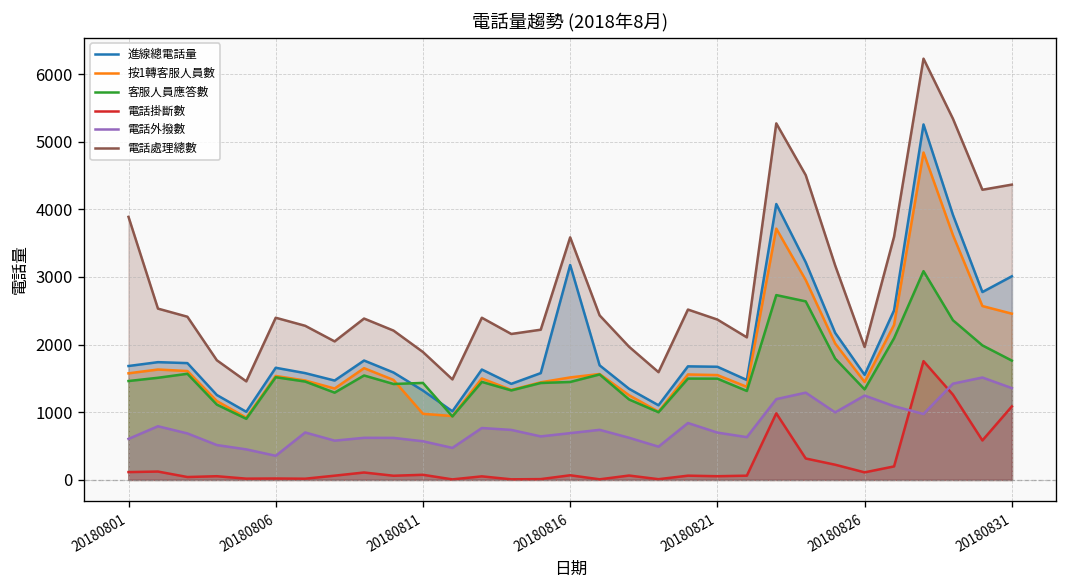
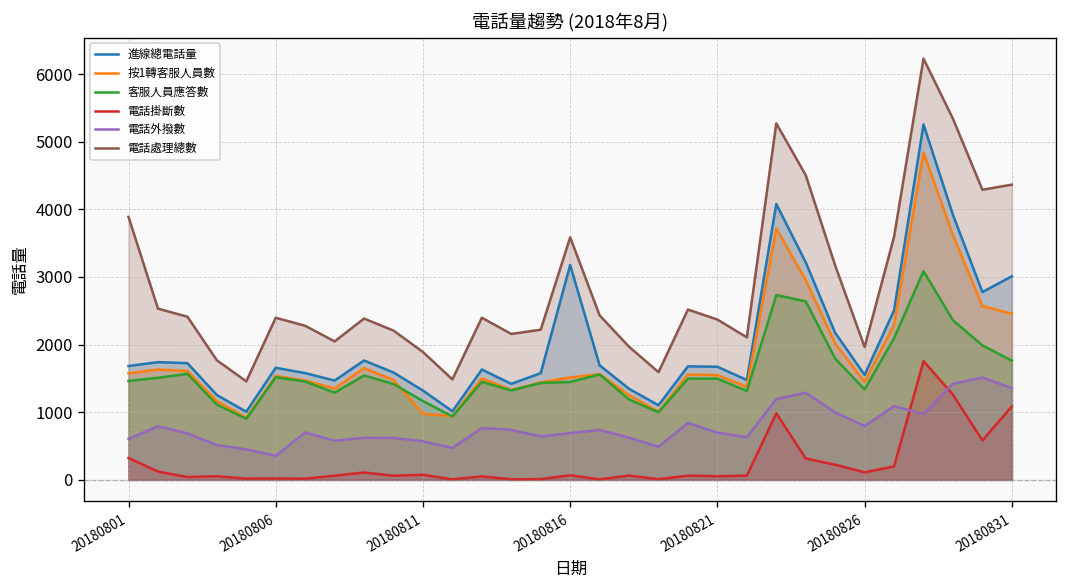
電話掛斷數, 20180801: 100 -> 300
客服人員應答數, 20180811: 1400 -> 1200
電話外撥數, 20180826: 1200 -> 800
